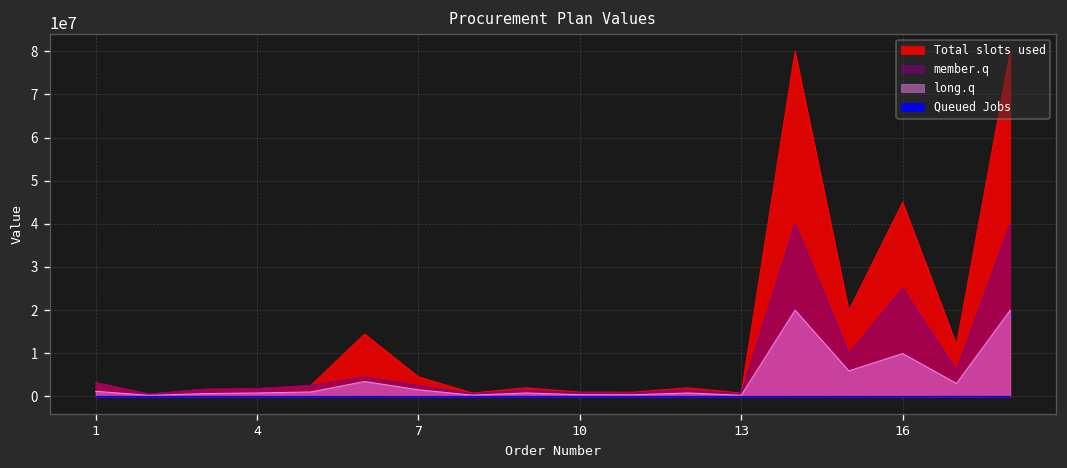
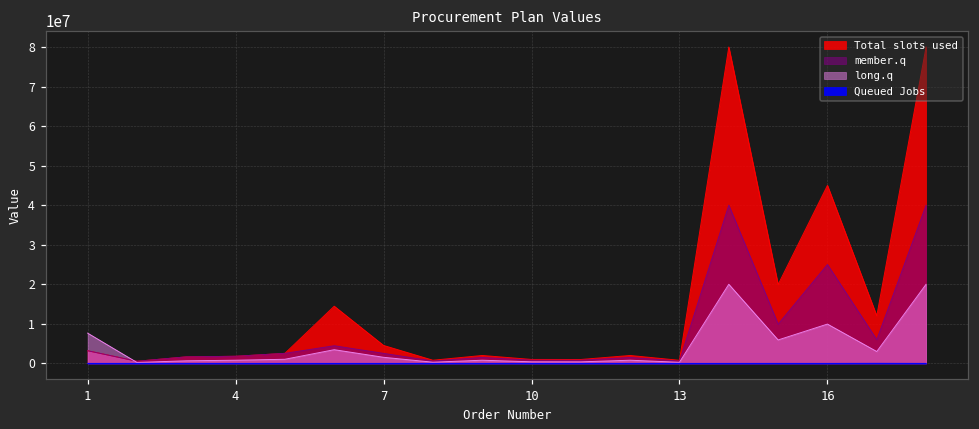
long.q, 1: 1000000 -> 8000000
